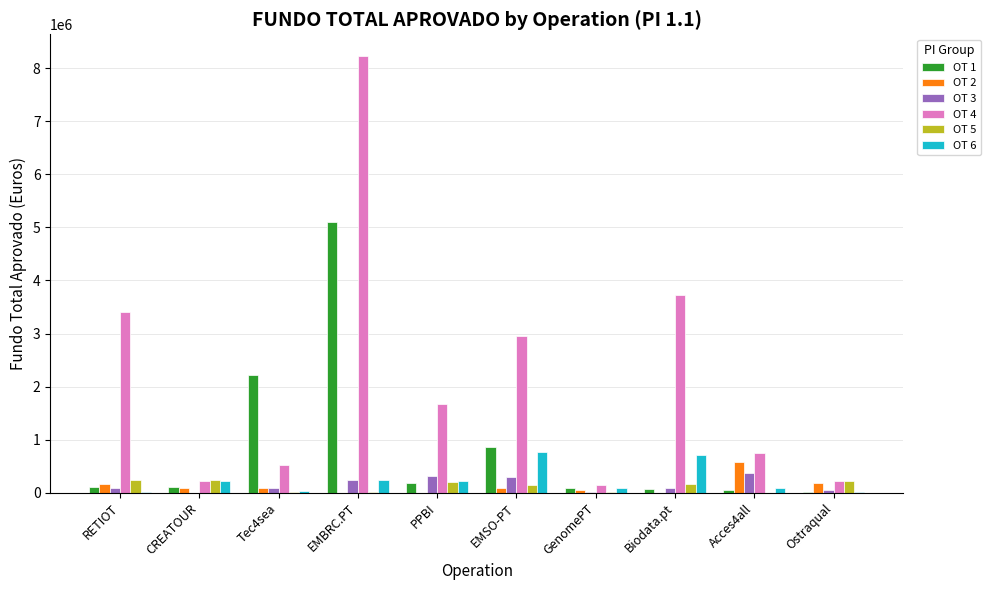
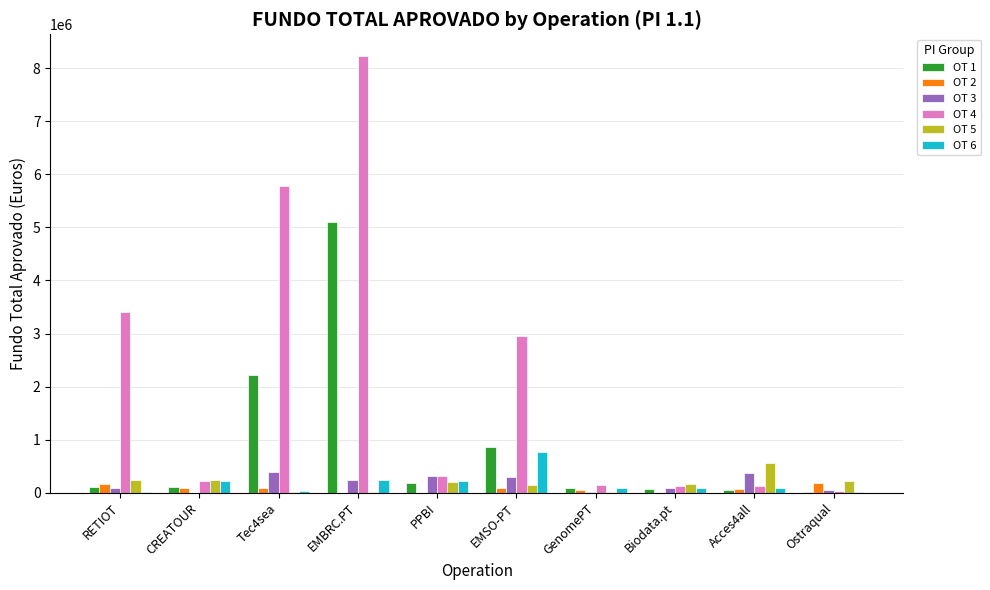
OT 3, Tec4sea: 100000 -> 400000
OT 4, Tec4sea: 500000 -> 5800000
OT 4, PPBI: 1700000 -> 300000
OT 4, Biodata.pt: 3700000 -> 100000
OT 6, Biodata.pt: 700000 -> 100000
OT 2, Acces4all: 600000 -> 100000
OT 4, Acces4all: 800000 -> 100000
OT 5, Acces4all: 0 -> 600000
OT 4, Ostraqual: 200000 -> 0
